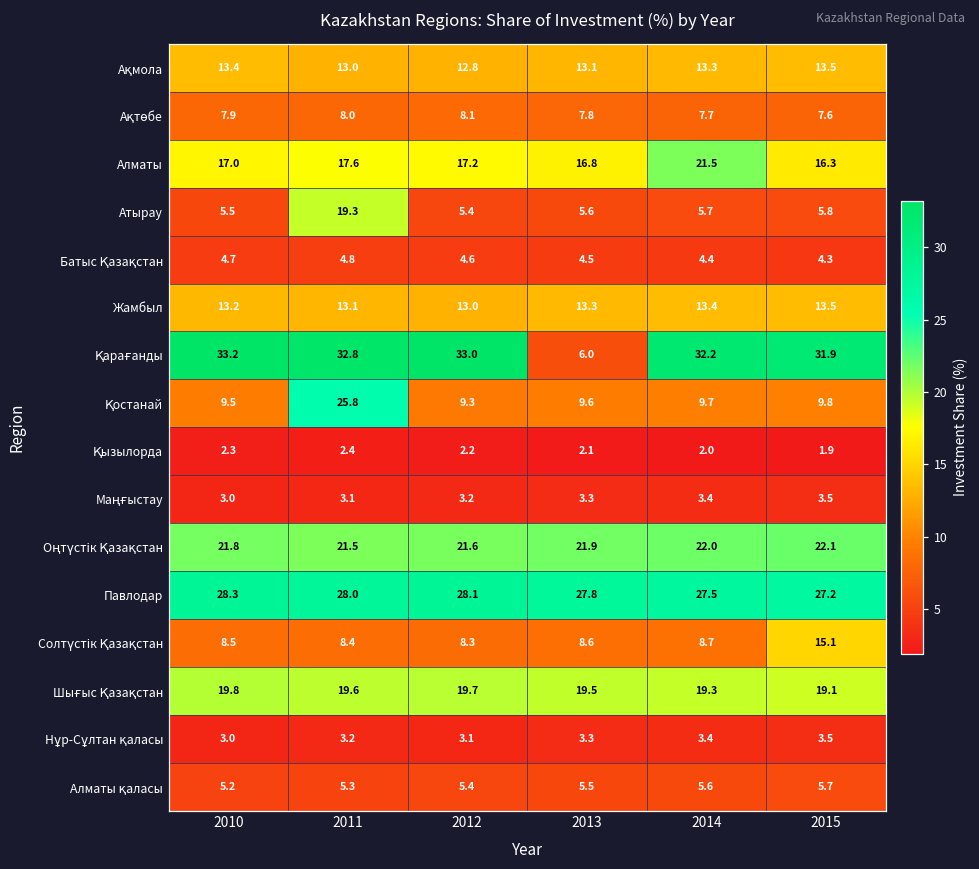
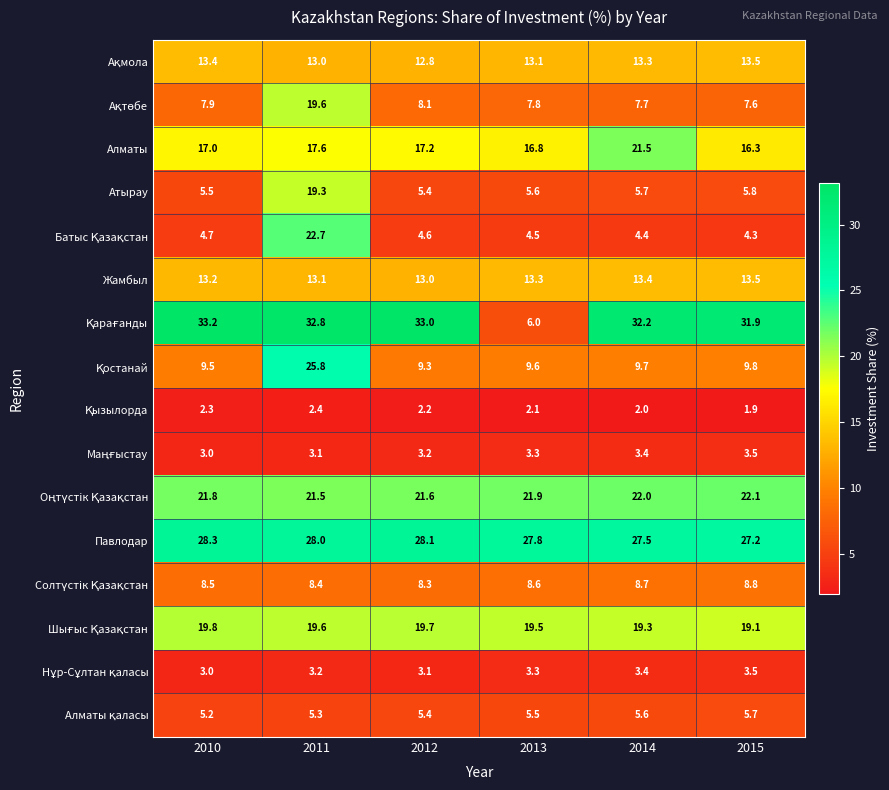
Ақтөбе, 2011: 8.0 -> 19.6
Батыс Қазақстан, 2011: 4.8 -> 22.7
Солтүстік Қазақстан, 2015: 15.1 -> 8.8
